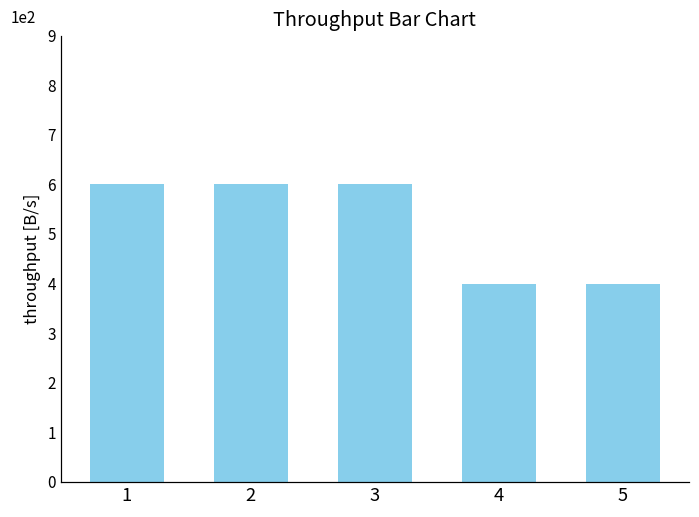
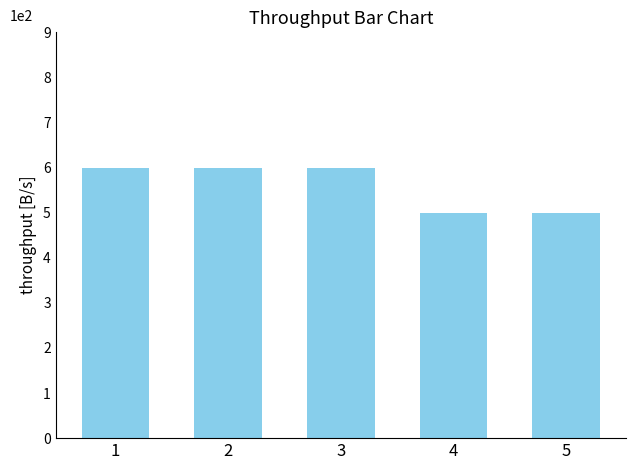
4: 4 -> 5
5: 4 -> 5
